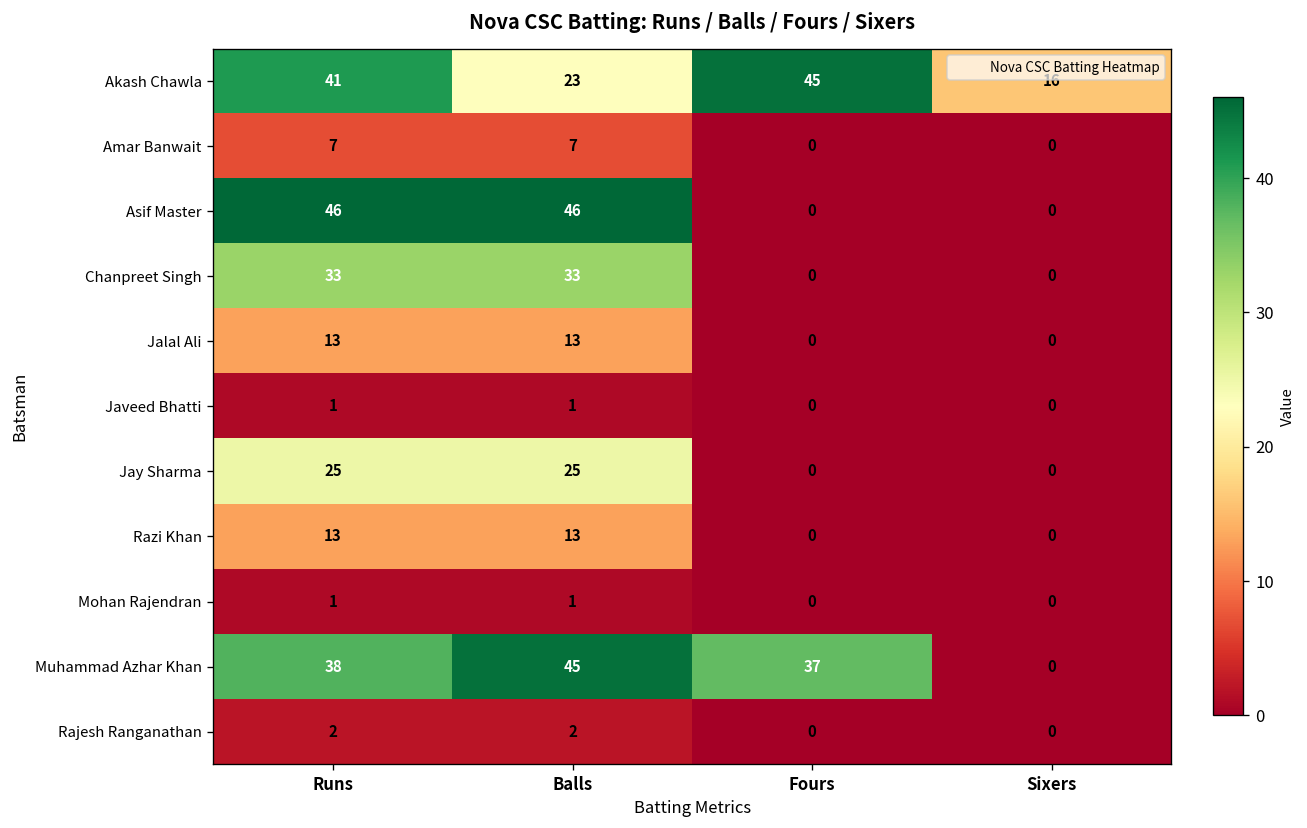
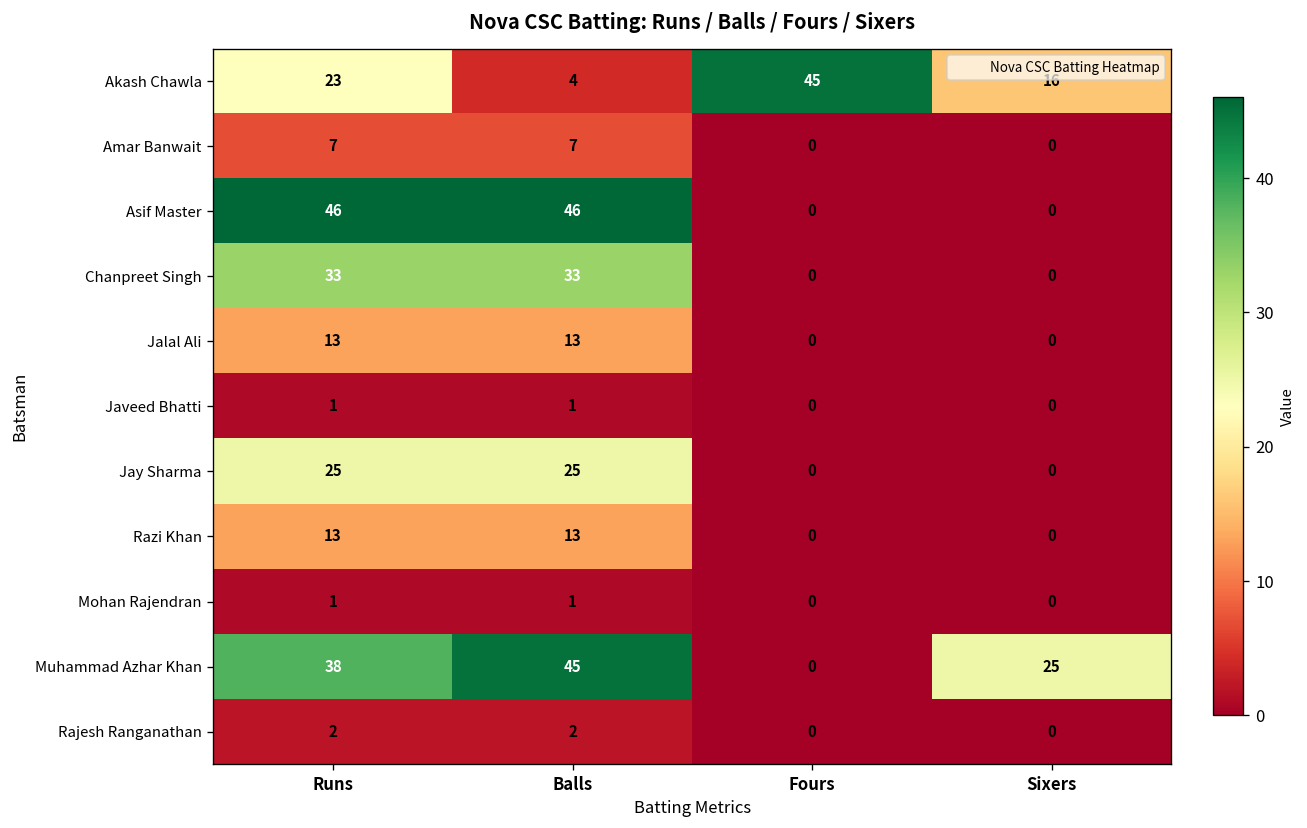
Akash Chawla, Runs: 41 -> 23
Akash Chawla, Balls: 23 -> 4
Muhammad Azhar Khan, Fours: 37 -> 0
Muhammad Azhar Khan, Sixers: 0 -> 25
